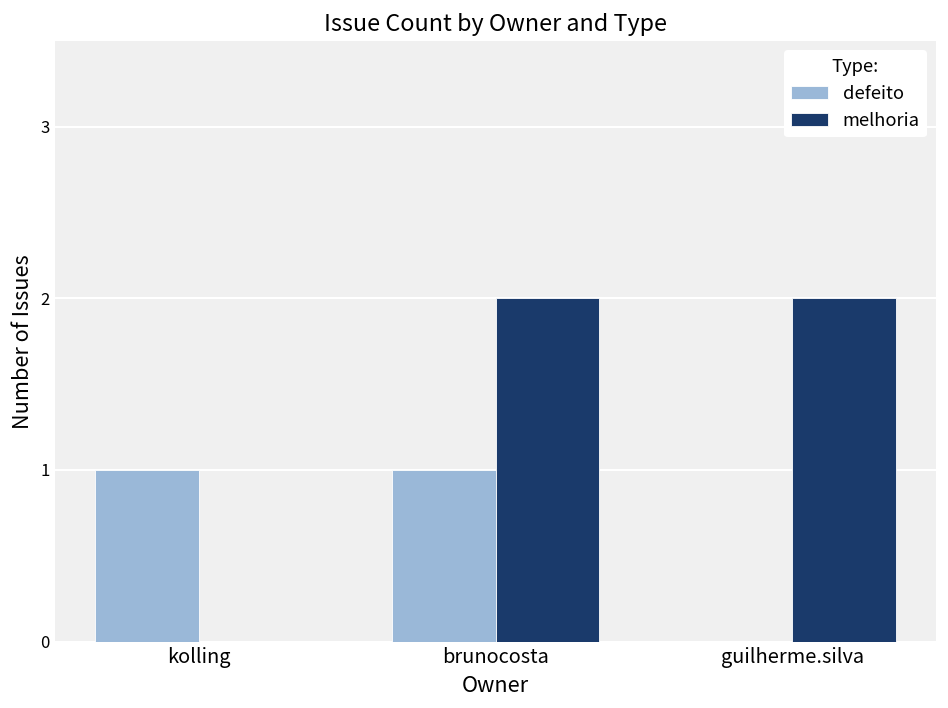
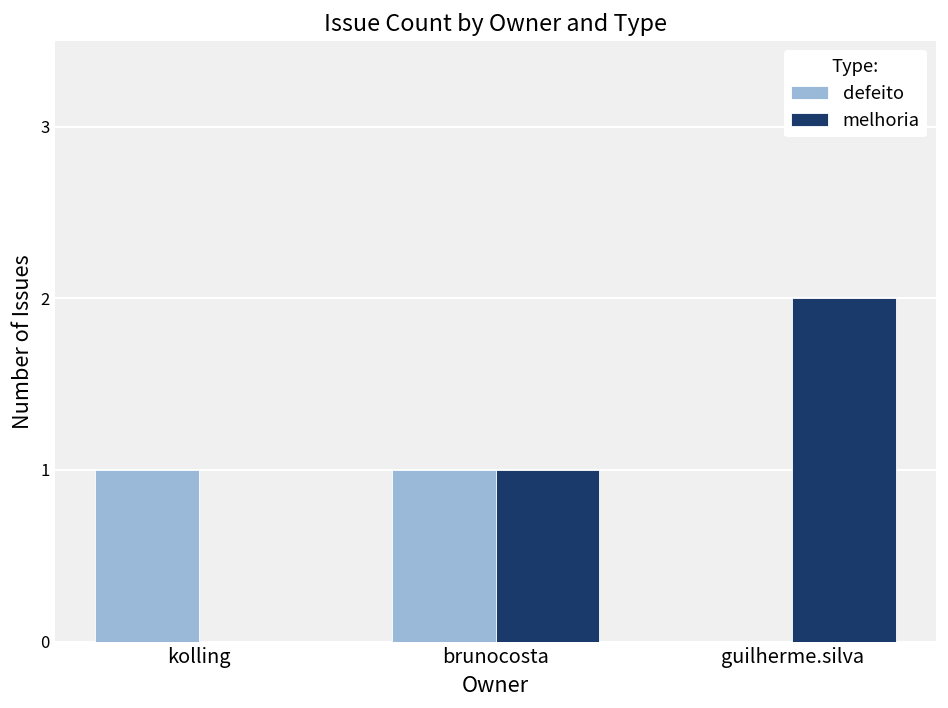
melhoria, brunocosta: 2 -> 1
